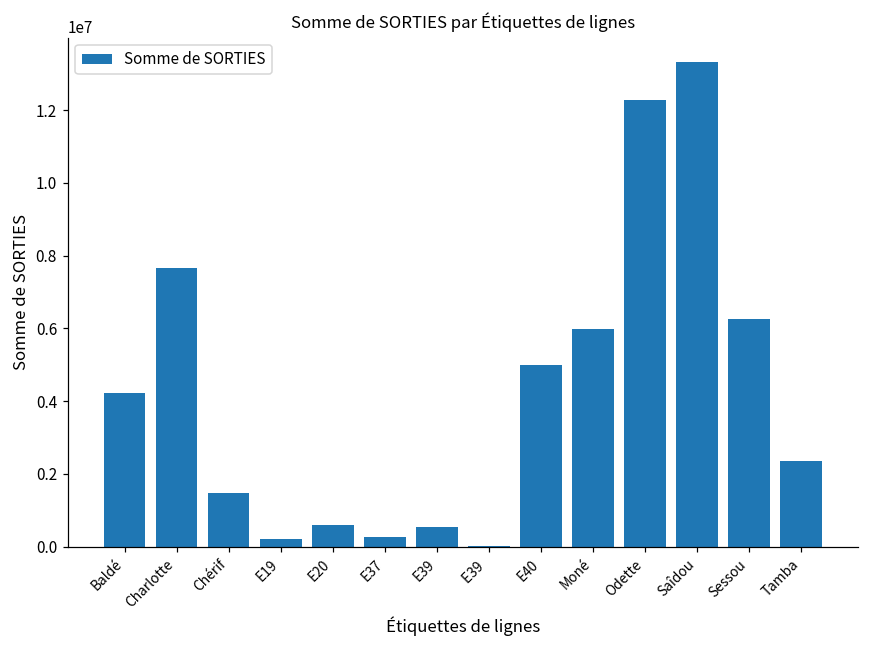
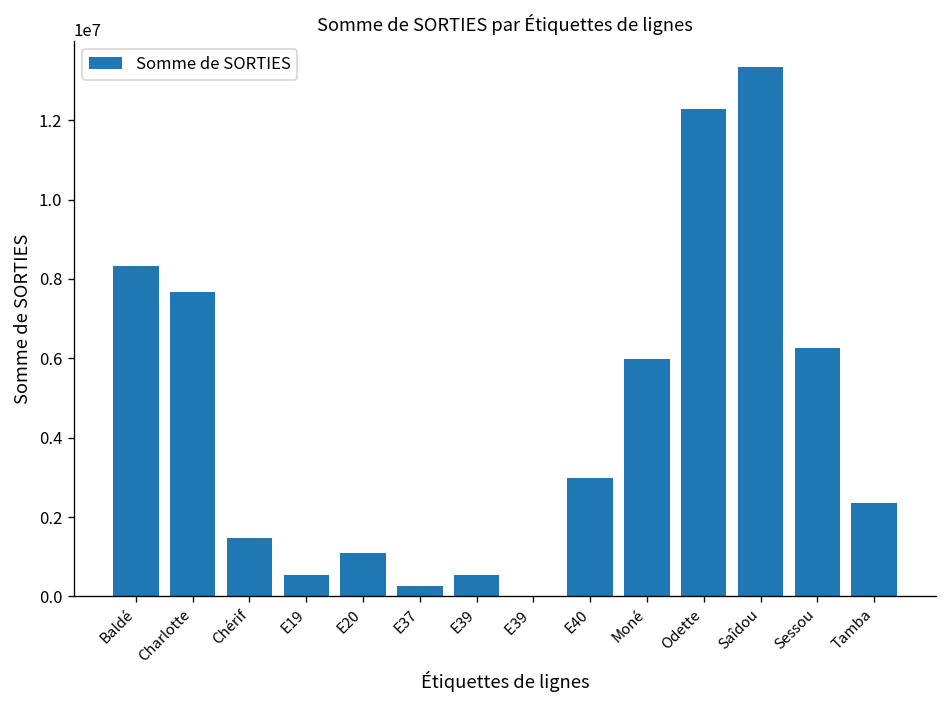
Baldé: 4200000 -> 8300000
E19: 200000 -> 500000
E20: 600000 -> 1100000
E40: 5000000 -> 3000000
